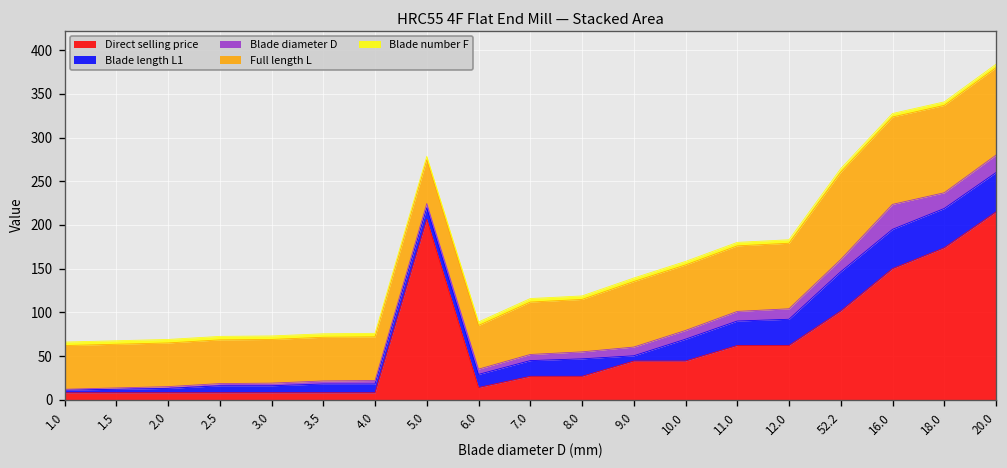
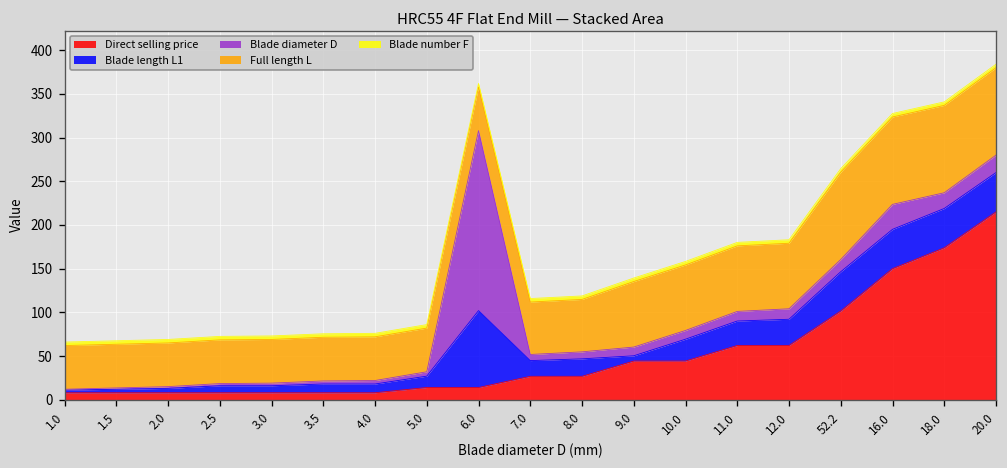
Direct selling price, 5.0: 210 -> 10
Blade length L1, 6.0: 20 -> 90
Blade diameter D, 6.0: 10 -> 210
